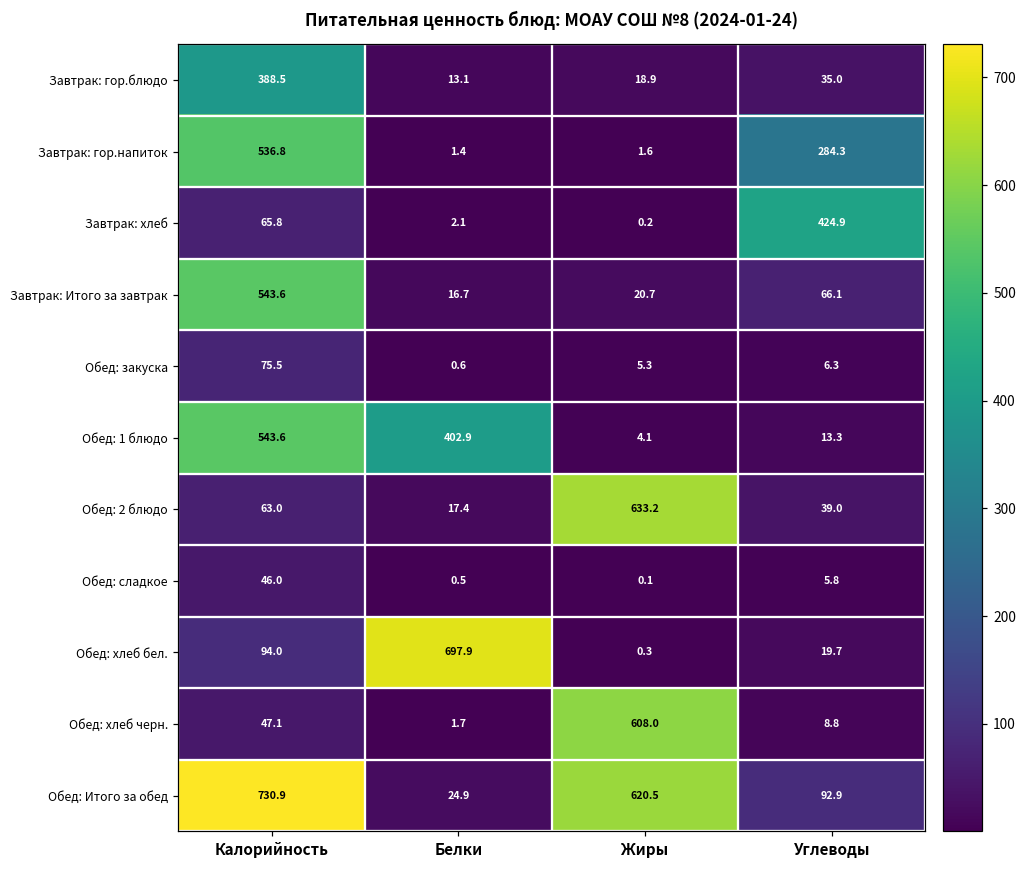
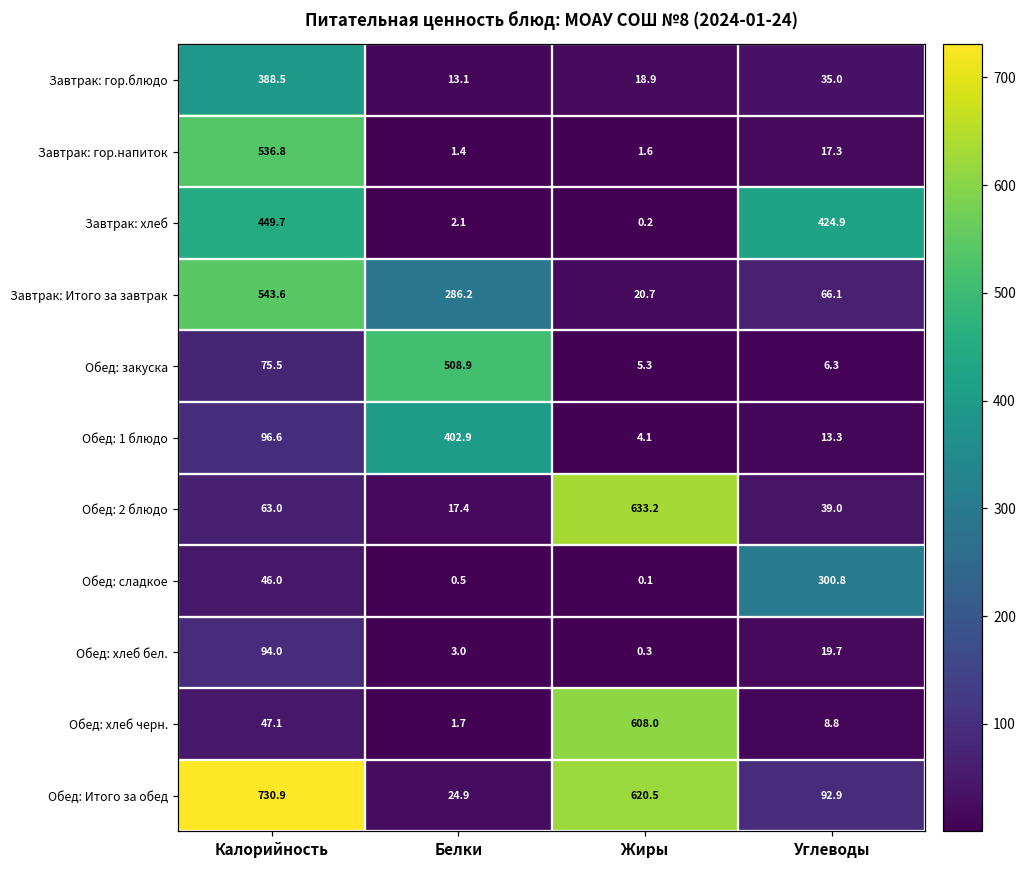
Завтрак: гор.напиток, Углеводы: 284.3 -> 17.3
Завтрак: хлеб, Калорийность: 65.8 -> 449.7
Завтрак: Итого за завтрак, Белки: 16.7 -> 286.2
Обед: закуска, Белки: 0.6 -> 508.9
Обед: 1 блюдо, Калорийность: 543.6 -> 96.6
Обед: сладкое, Углеводы: 5.8 -> 300.8
Обед: хлеб бел., Белки: 697.9 -> 3.0
